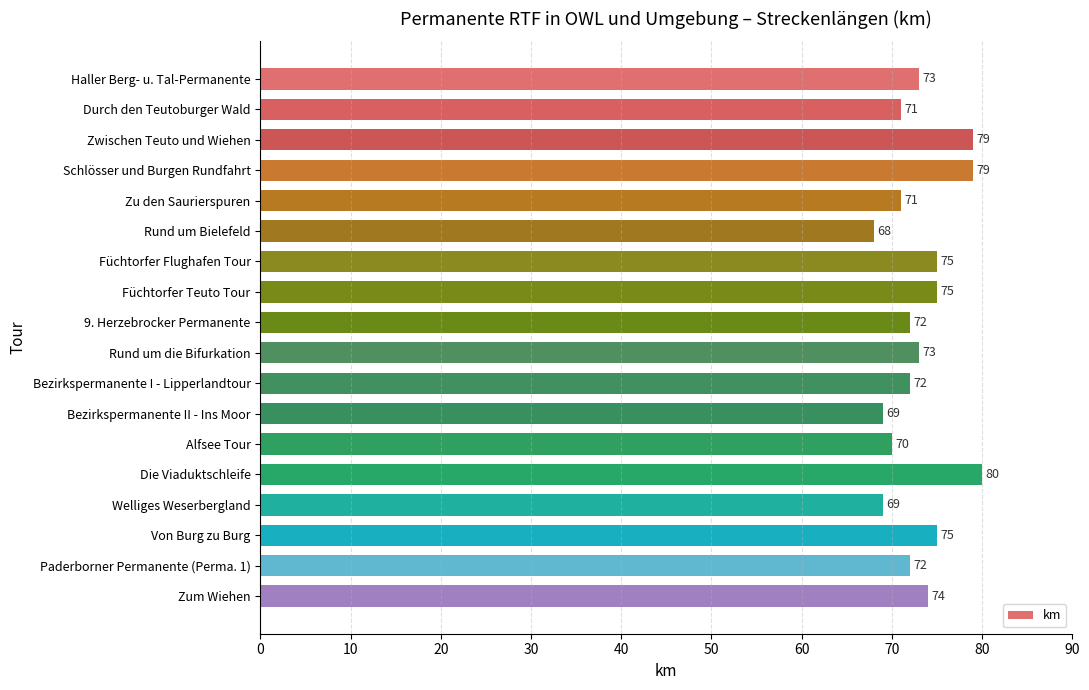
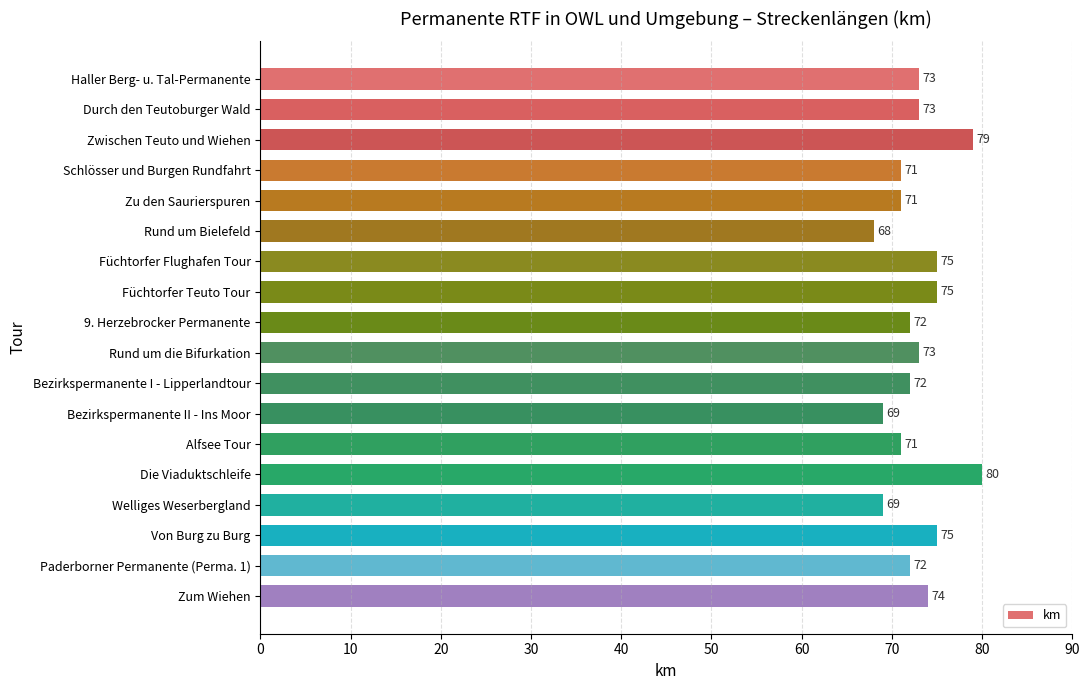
Durch den Teutoburger Wald: 71 -> 73
Schlösser und Burgen Rundfahrt: 79 -> 71
Alfsee Tour: 70 -> 71
